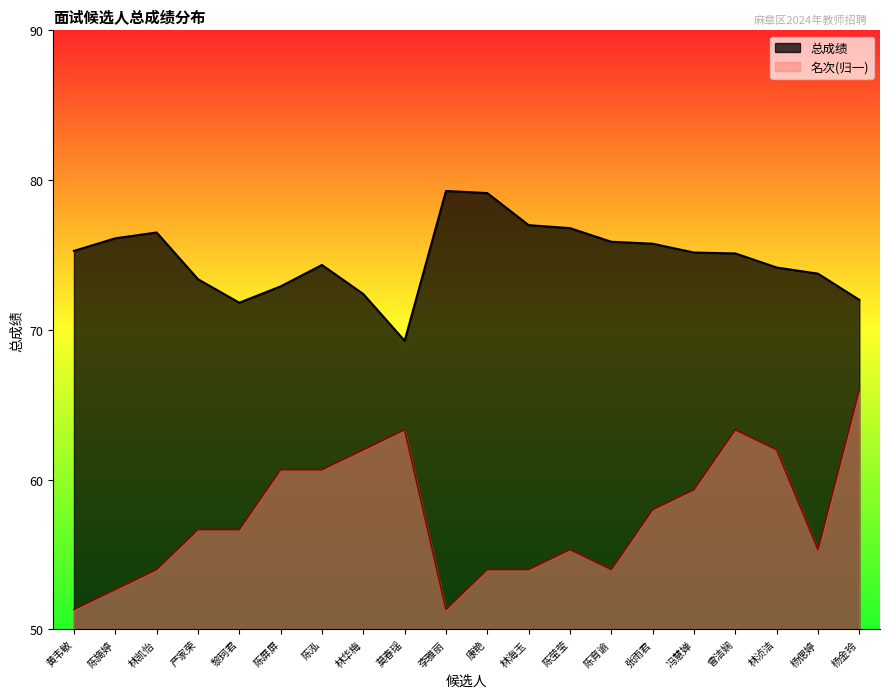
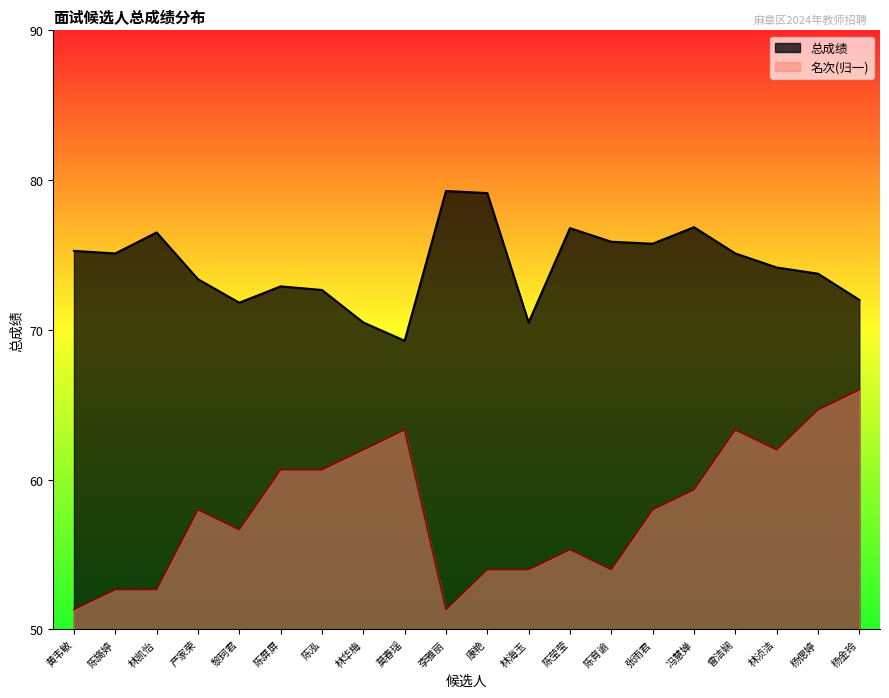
总成绩, 陈旖婷: 76.1 -> 75.1
名次(归一), 林凯怡: 54.0 -> 52.7
名次(归一), 严家荣: 56.7 -> 58.0
总成绩, 陈泓: 74.3 -> 72.7
总成绩, 林华梅: 72.4 -> 70.5
总成绩, 林海玉: 77.0 -> 70.5
总成绩, 冯慧婵: 75.2 -> 76.9
名次(归一), 杨偲婷: 55.3 -> 64.7
